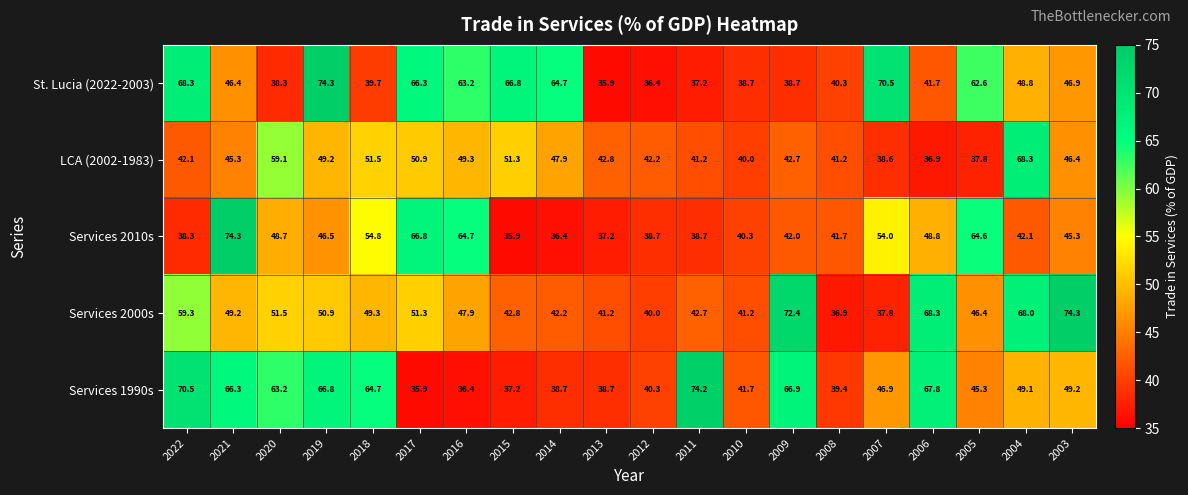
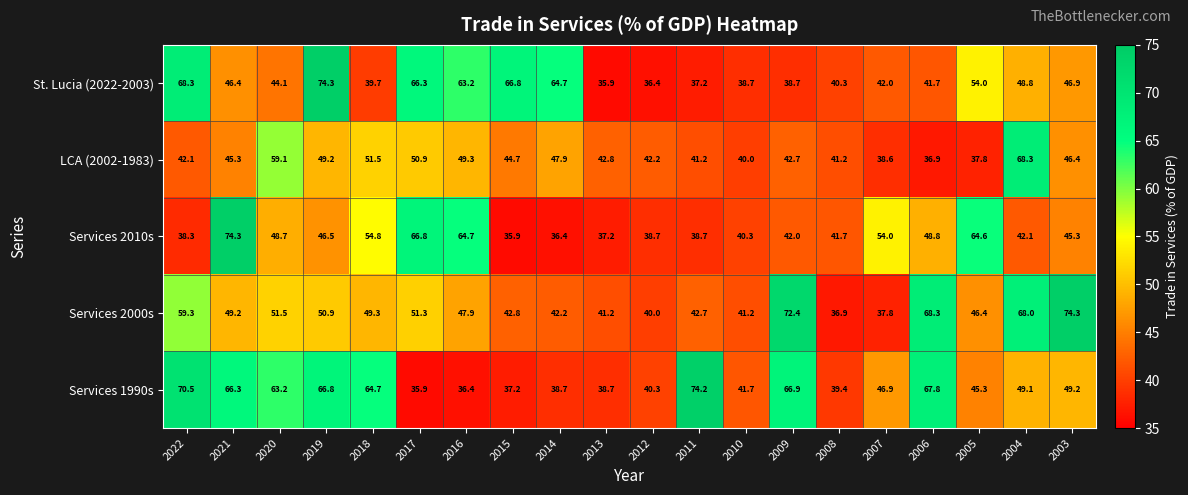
St. Lucia (2022-2003), 2020: 38.3 -> 44.1
St. Lucia (2022-2003), 2007: 70.5 -> 42.0
St. Lucia (2022-2003), 2005: 62.6 -> 54.0
LCA (2002-1983), 2015: 51.3 -> 44.7
